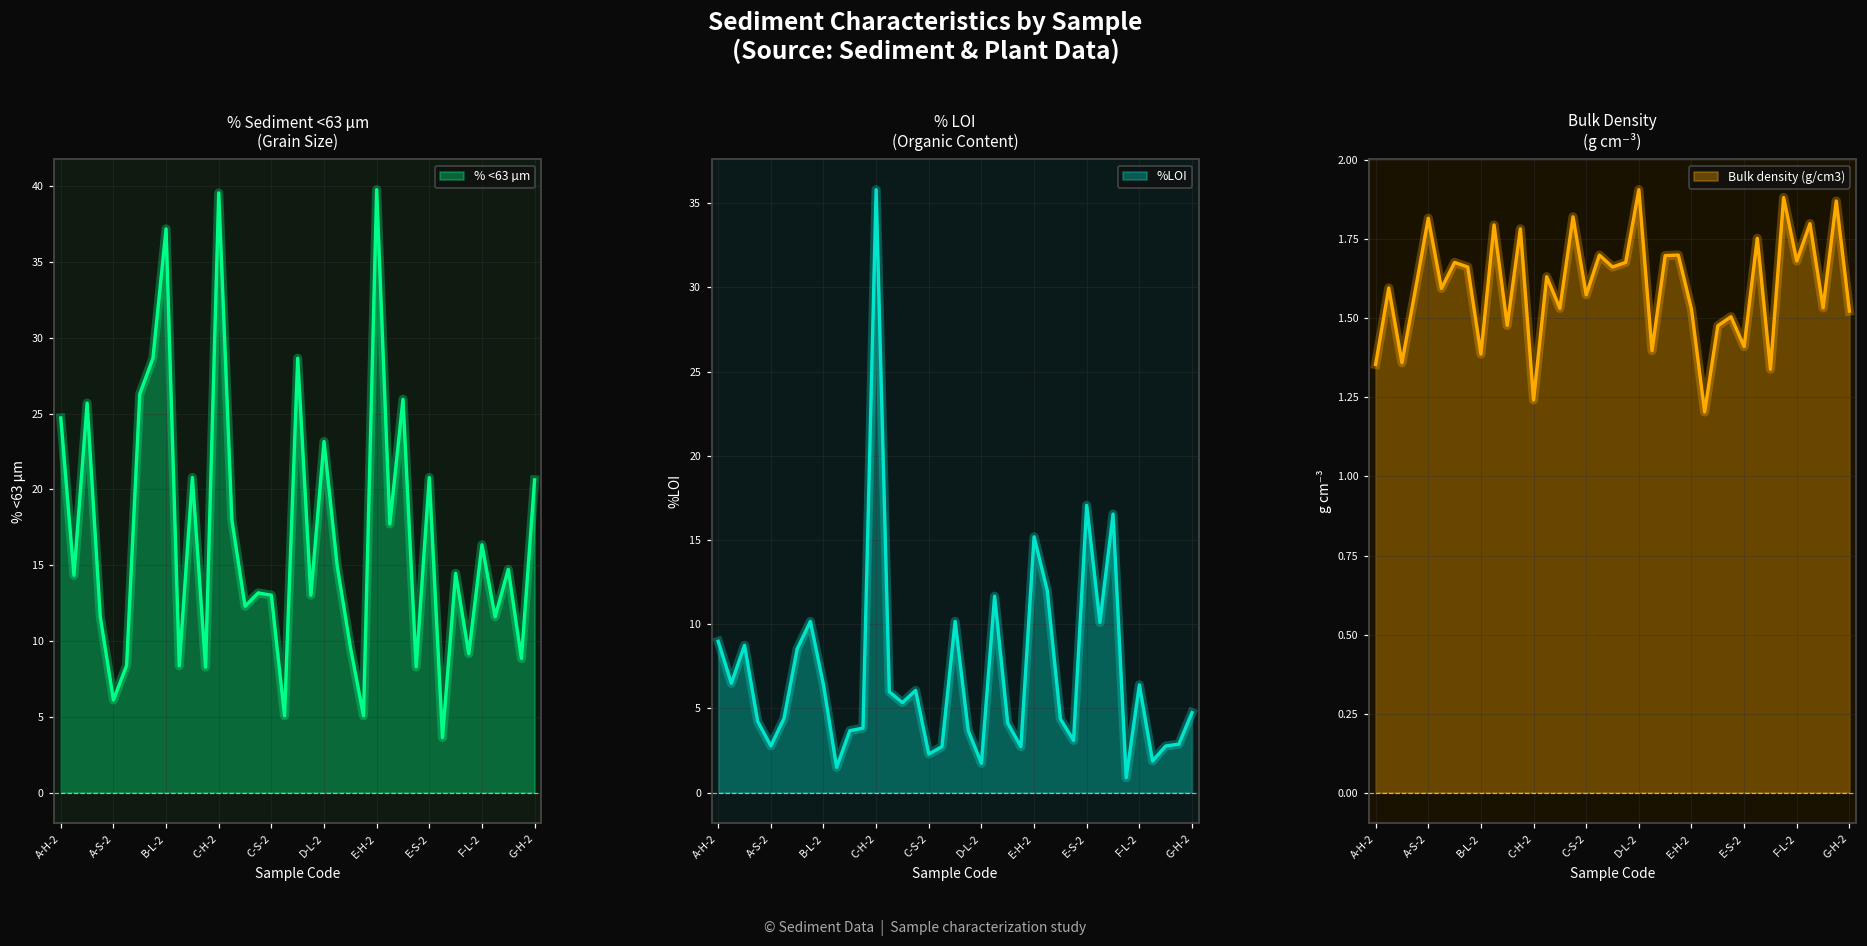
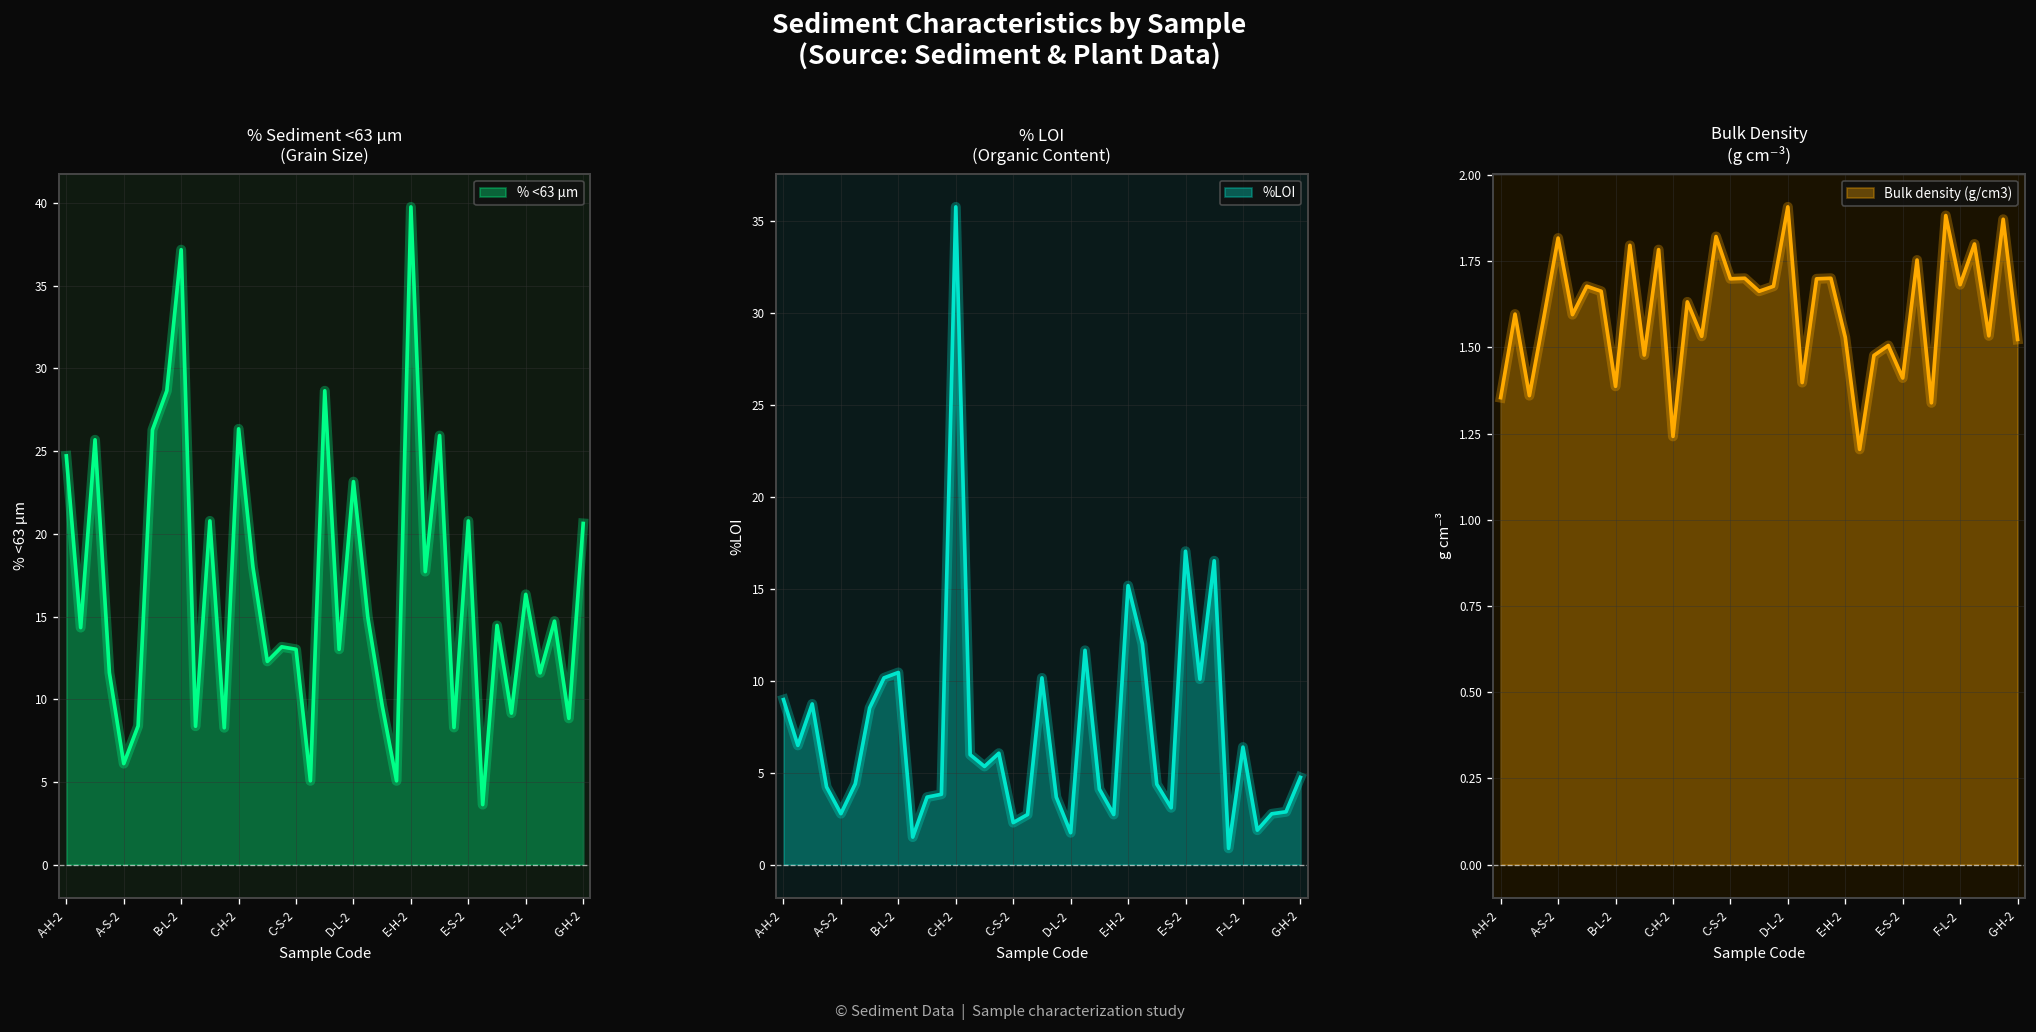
% Sediment <63 µm (Grain Size), C-H-2: 39.5 -> 26.3
% LOI (Organic Content), B-L-2: 6.4 -> 10.5
Bulk Density (g cm⁻³), C-S-2: 1.57 -> 1.70
